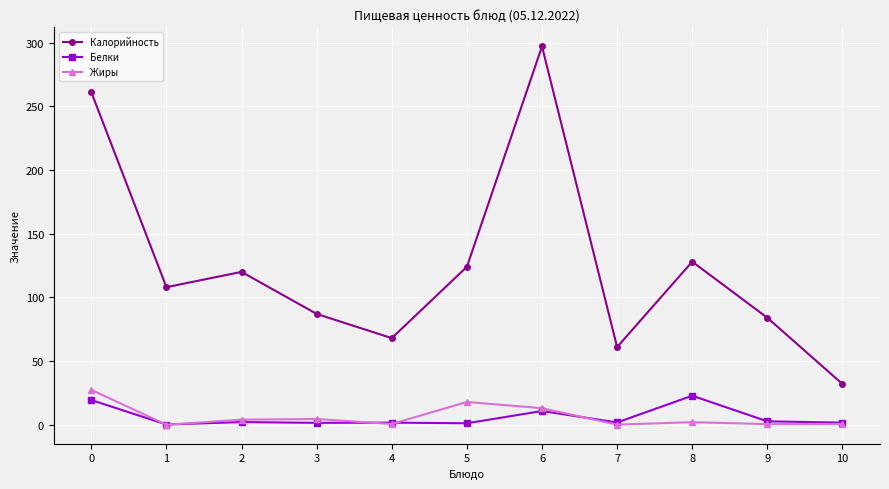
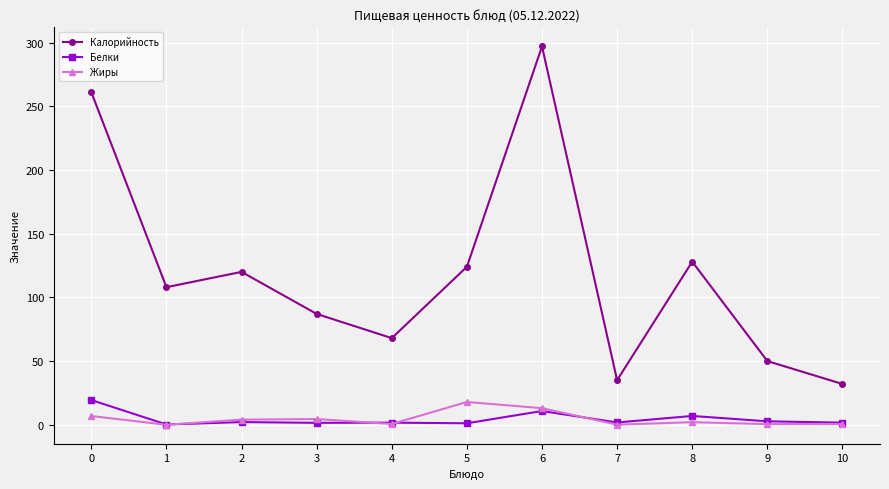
Жиры, 0: 27 -> 7
Калорийность, 7: 61 -> 35
Белки, 8: 23 -> 7
Калорийность, 9: 84 -> 50
